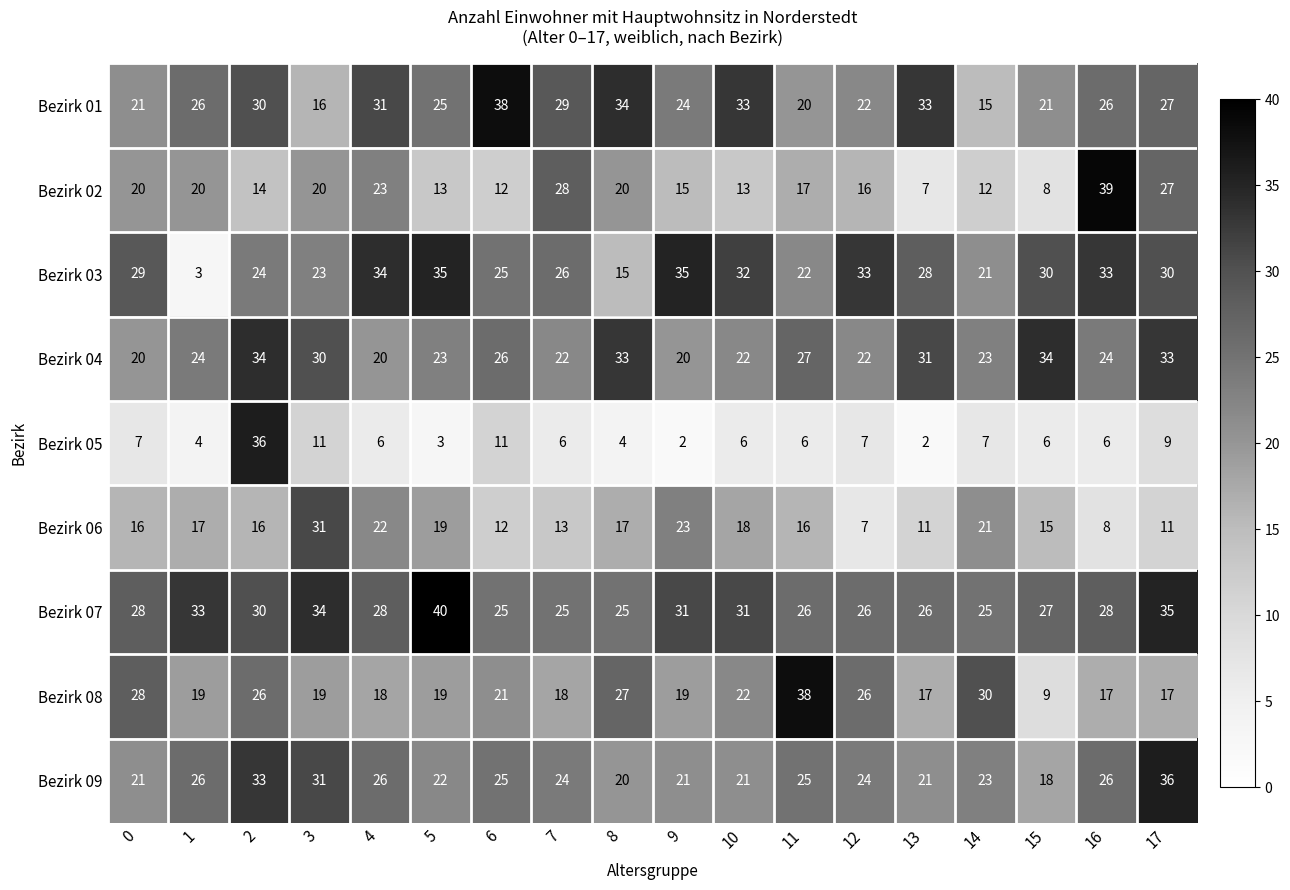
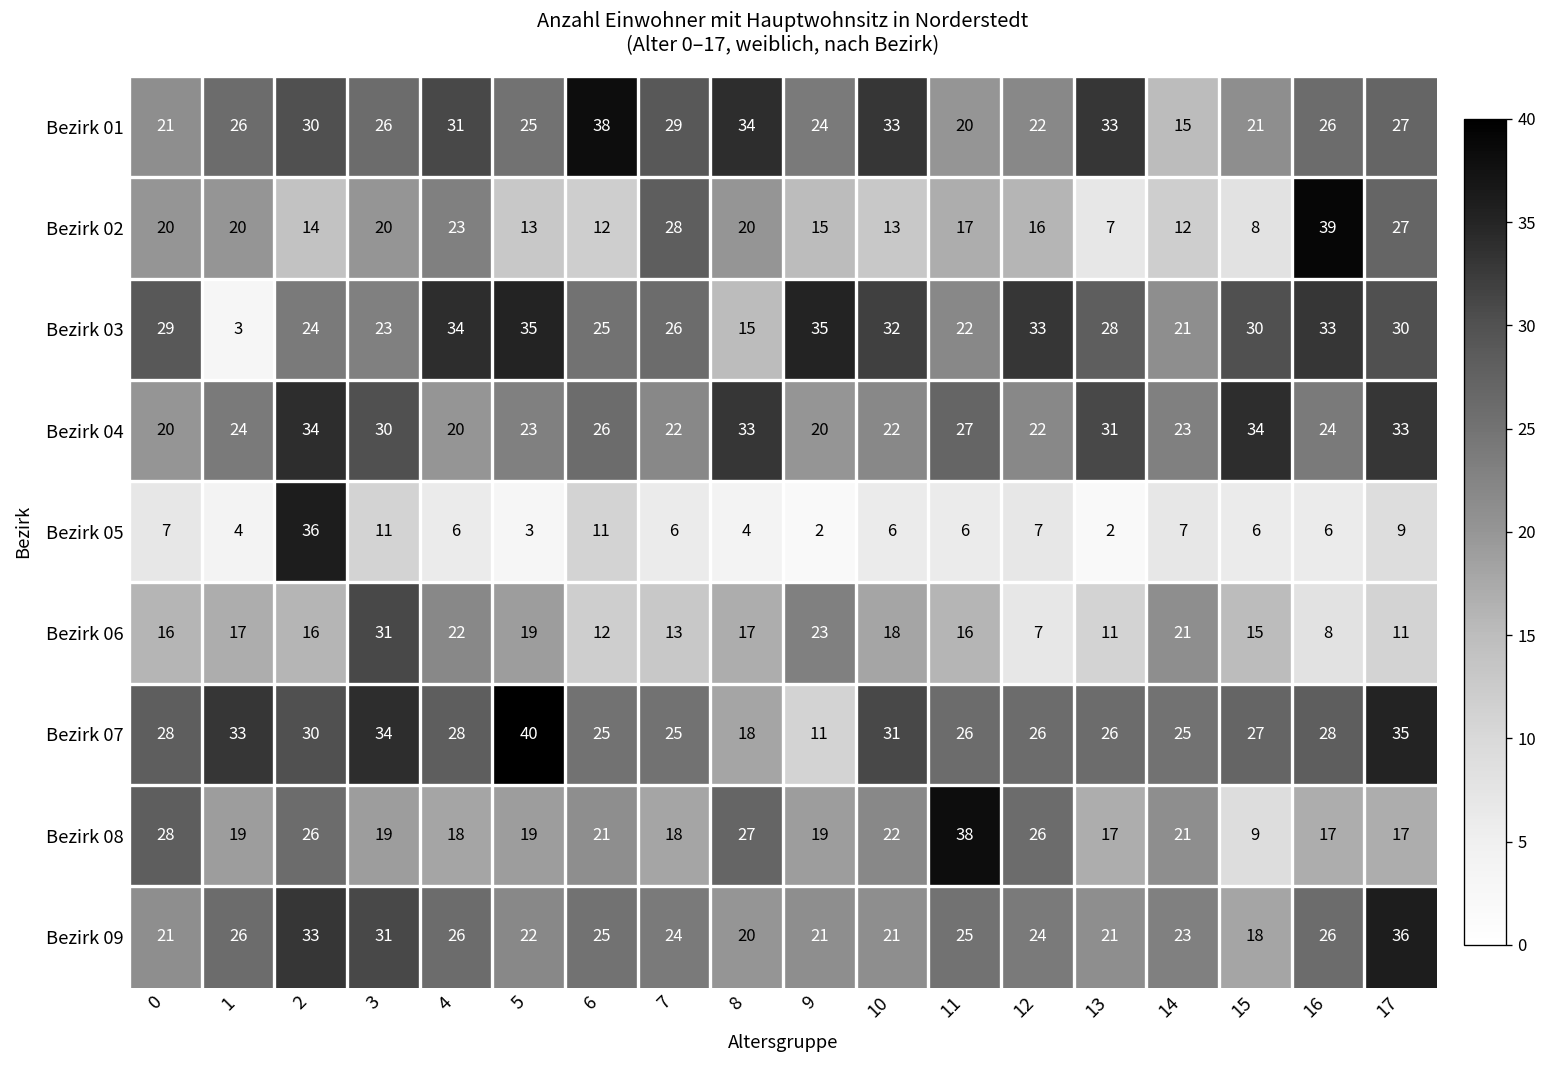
Bezirk 01, 3: 16 -> 26
Bezirk 07, 8: 25 -> 18
Bezirk 07, 9: 31 -> 11
Bezirk 08, 14: 30 -> 21
